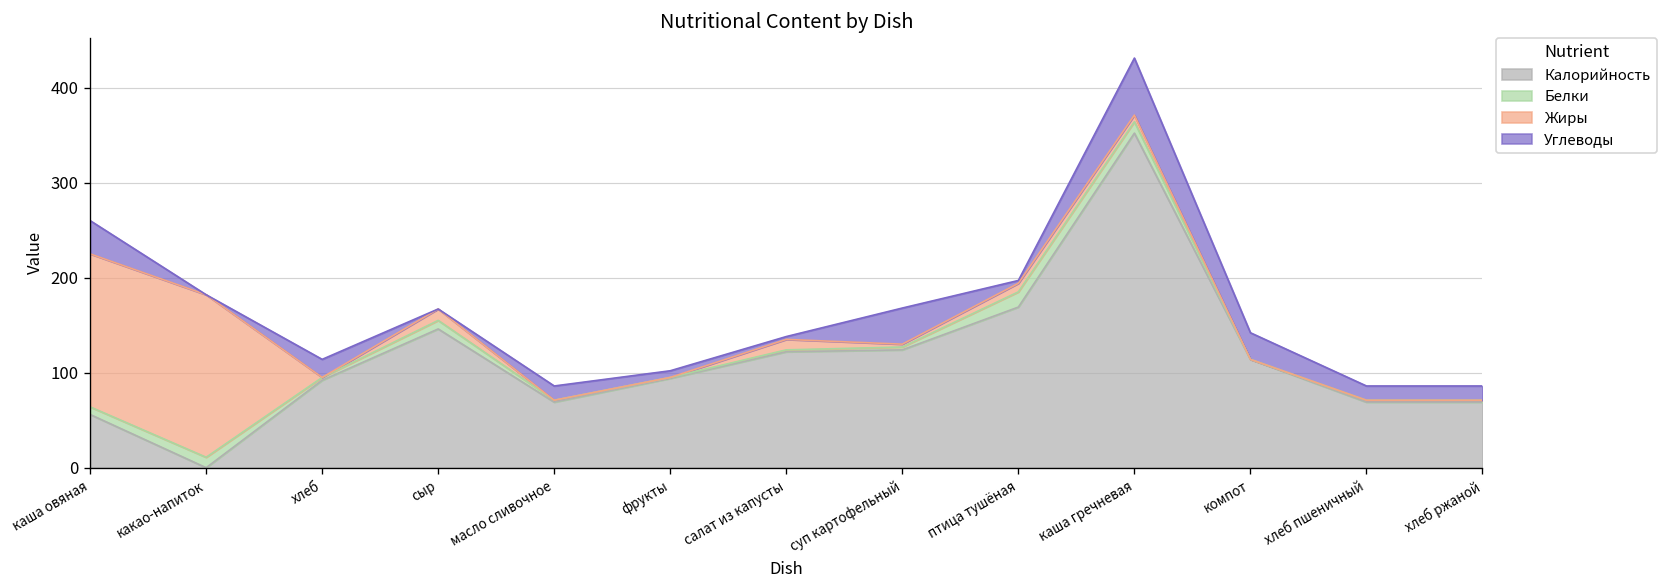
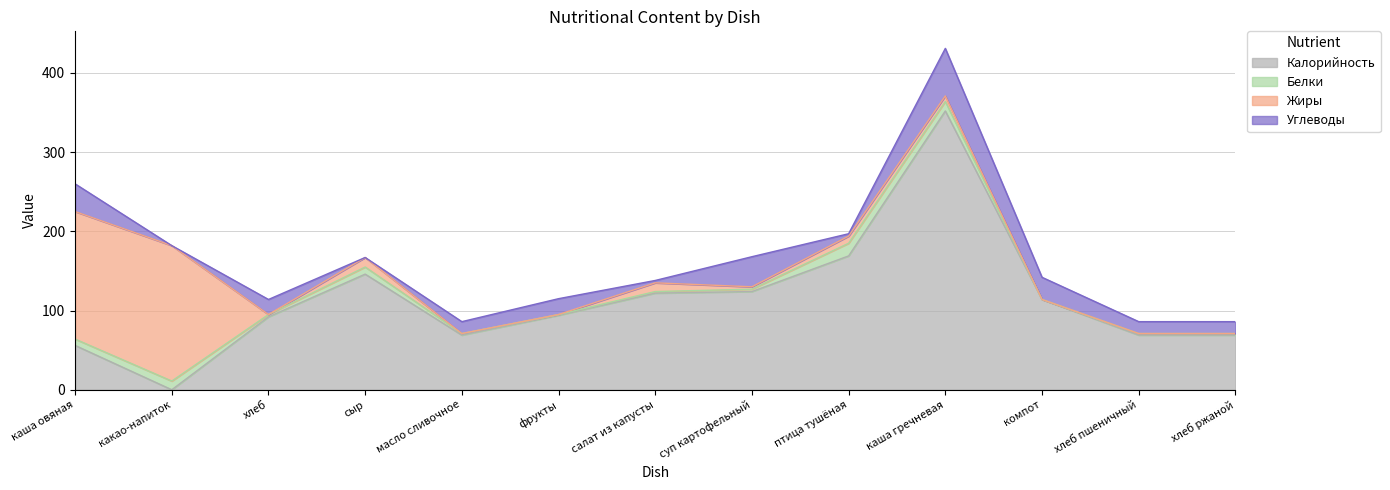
Углеводы, фрукты: 10 -> 20
